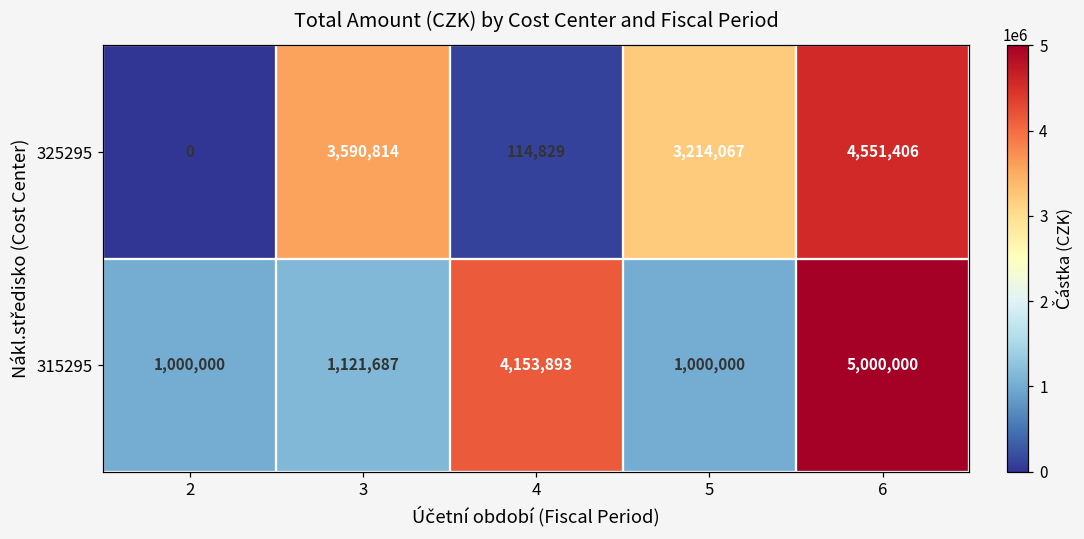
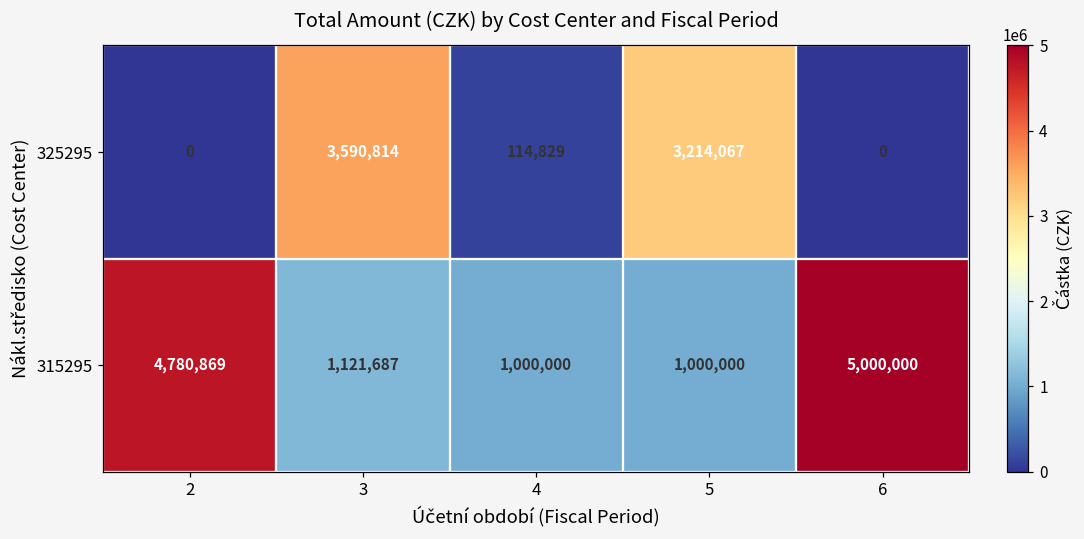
325295, 6: 4,551,406 -> 0
315295, 2: 1,000,000 -> 4,780,869
315295, 4: 4,153,893 -> 1,000,000
